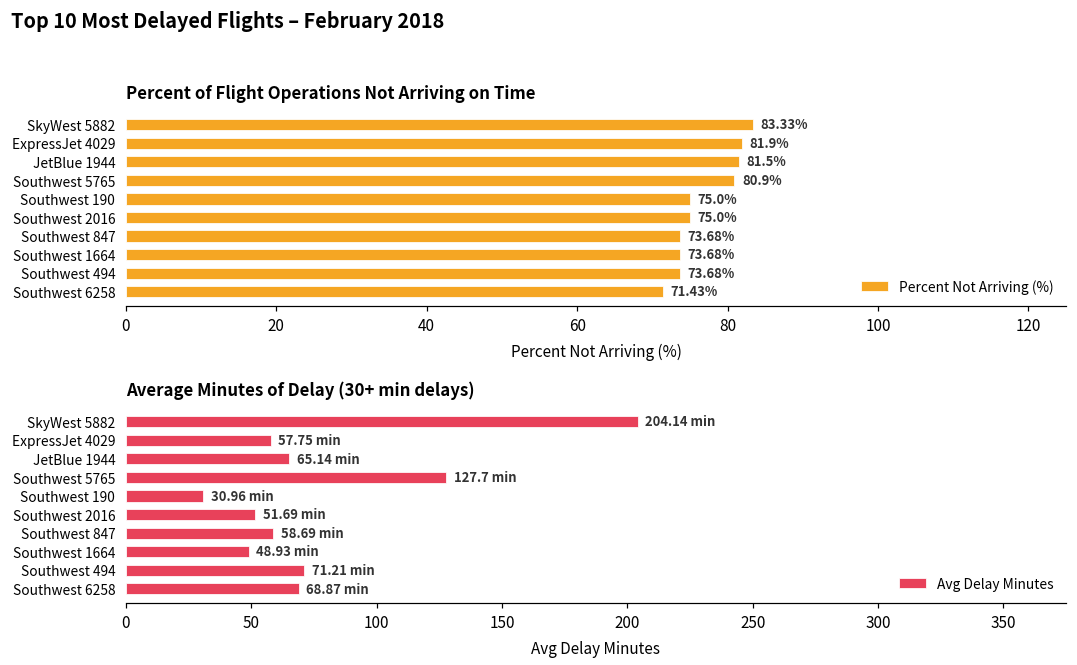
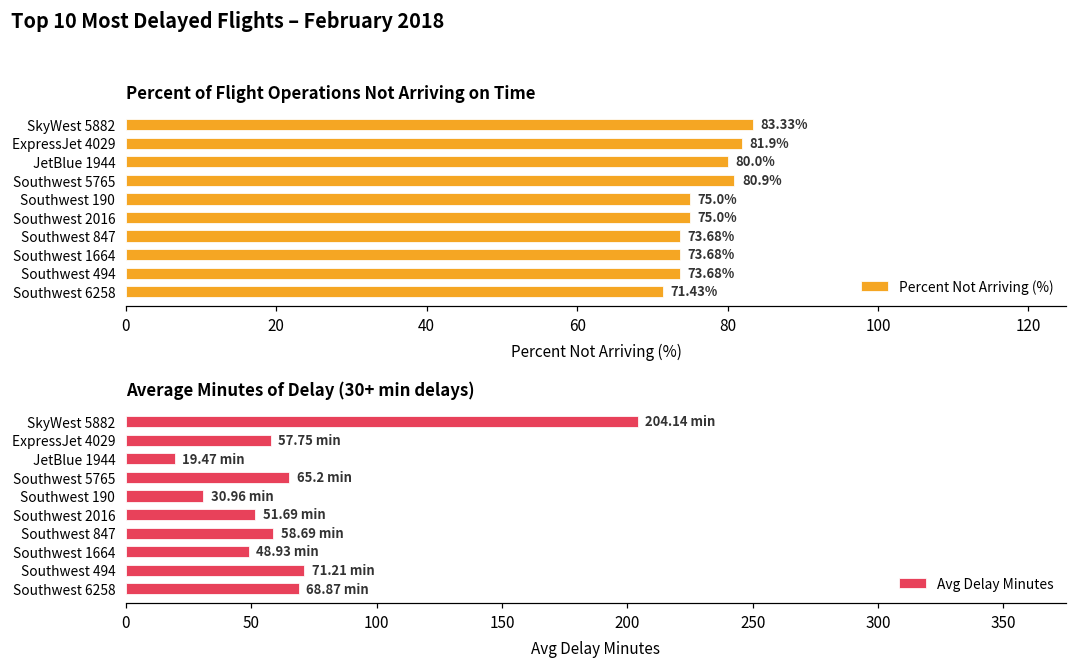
Percent of Flight Operations Not Arriving on Time, JetBlue 1944: 81.5% -> 80.0%
Average Minutes of Delay (30+ min delays), JetBlue 1944: 65.14 -> 19.47
Average Minutes of Delay (30+ min delays), Southwest 5765: 127.7 -> 65.2
